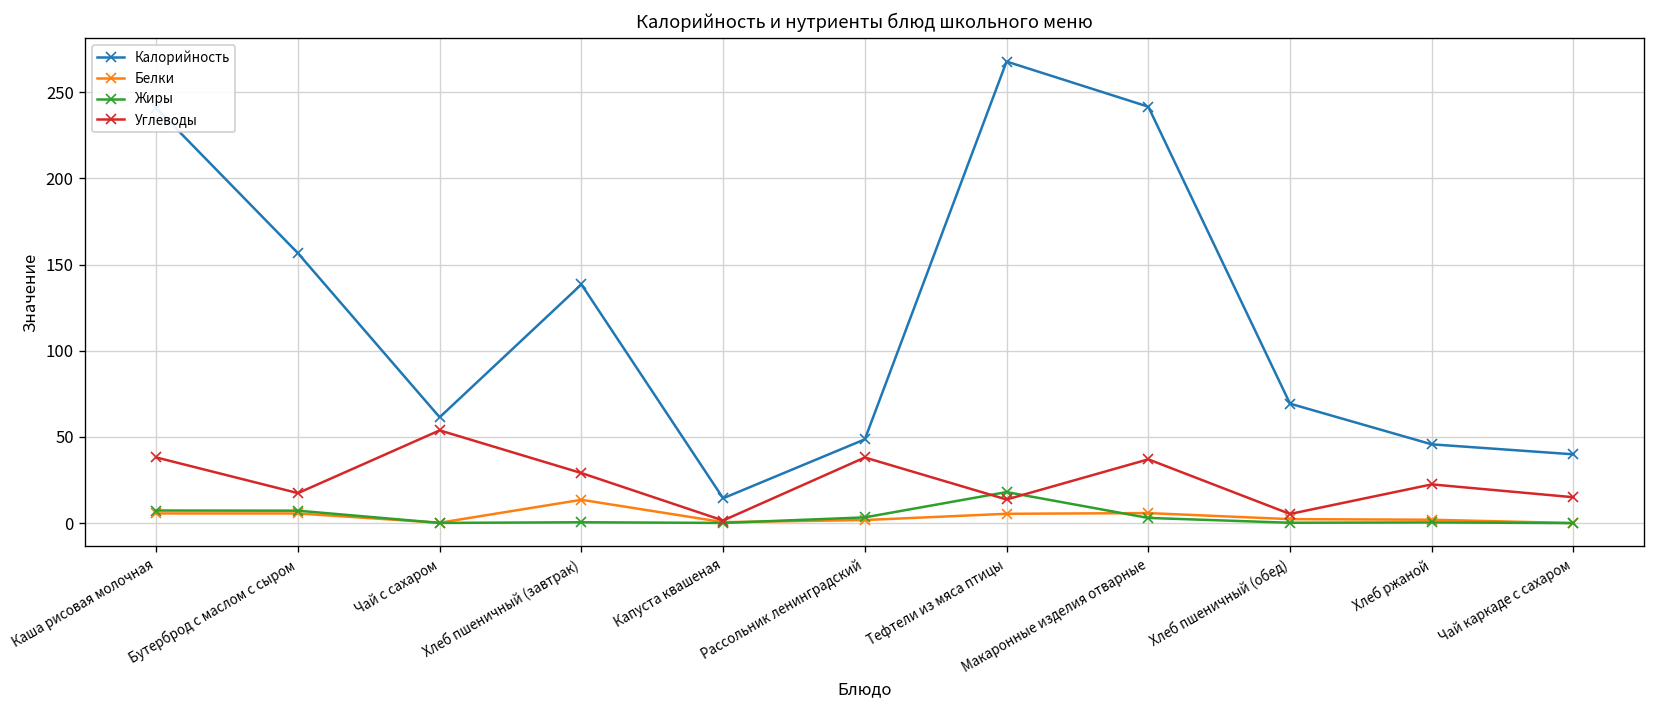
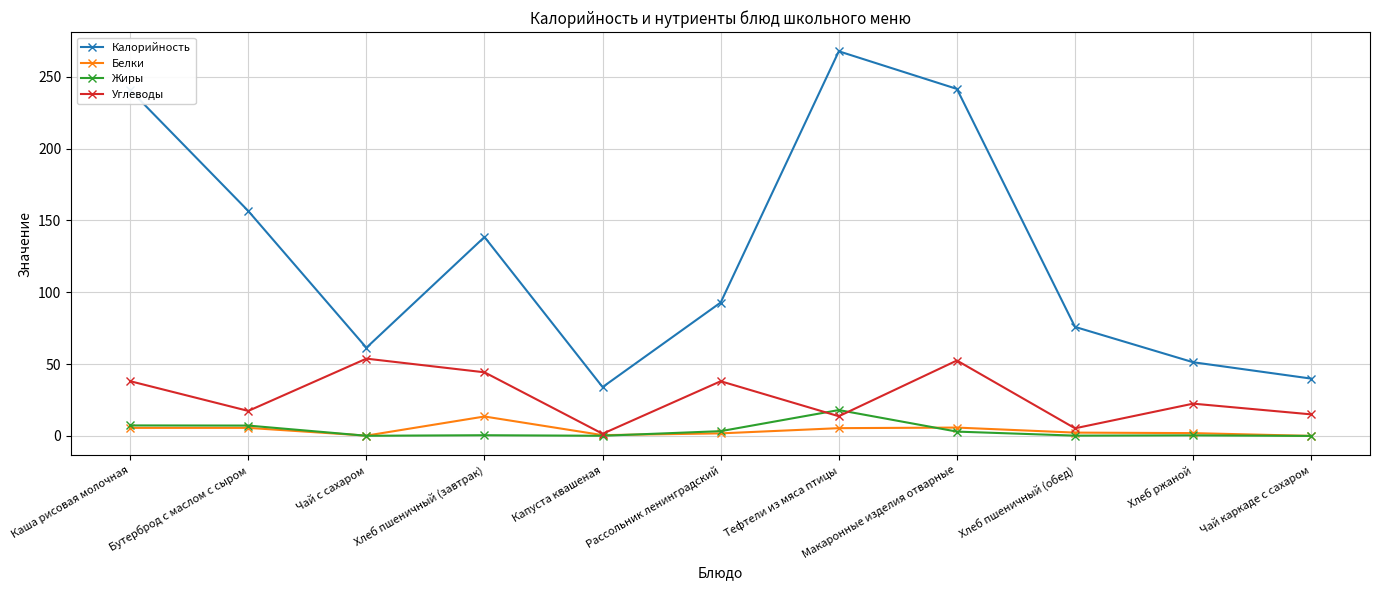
Углеводы, Хлеб пшеничный (завтрак): 29 -> 44
Калорийность, Капуста квашеная: 14 -> 34
Калорийность, Рассольник ленинградский: 49 -> 93
Углеводы, Макаронные изделия отварные: 37 -> 53
Калорийность, Хлеб пшеничный (обед): 69 -> 76
Калорийность, Хлеб ржаной: 46 -> 51
